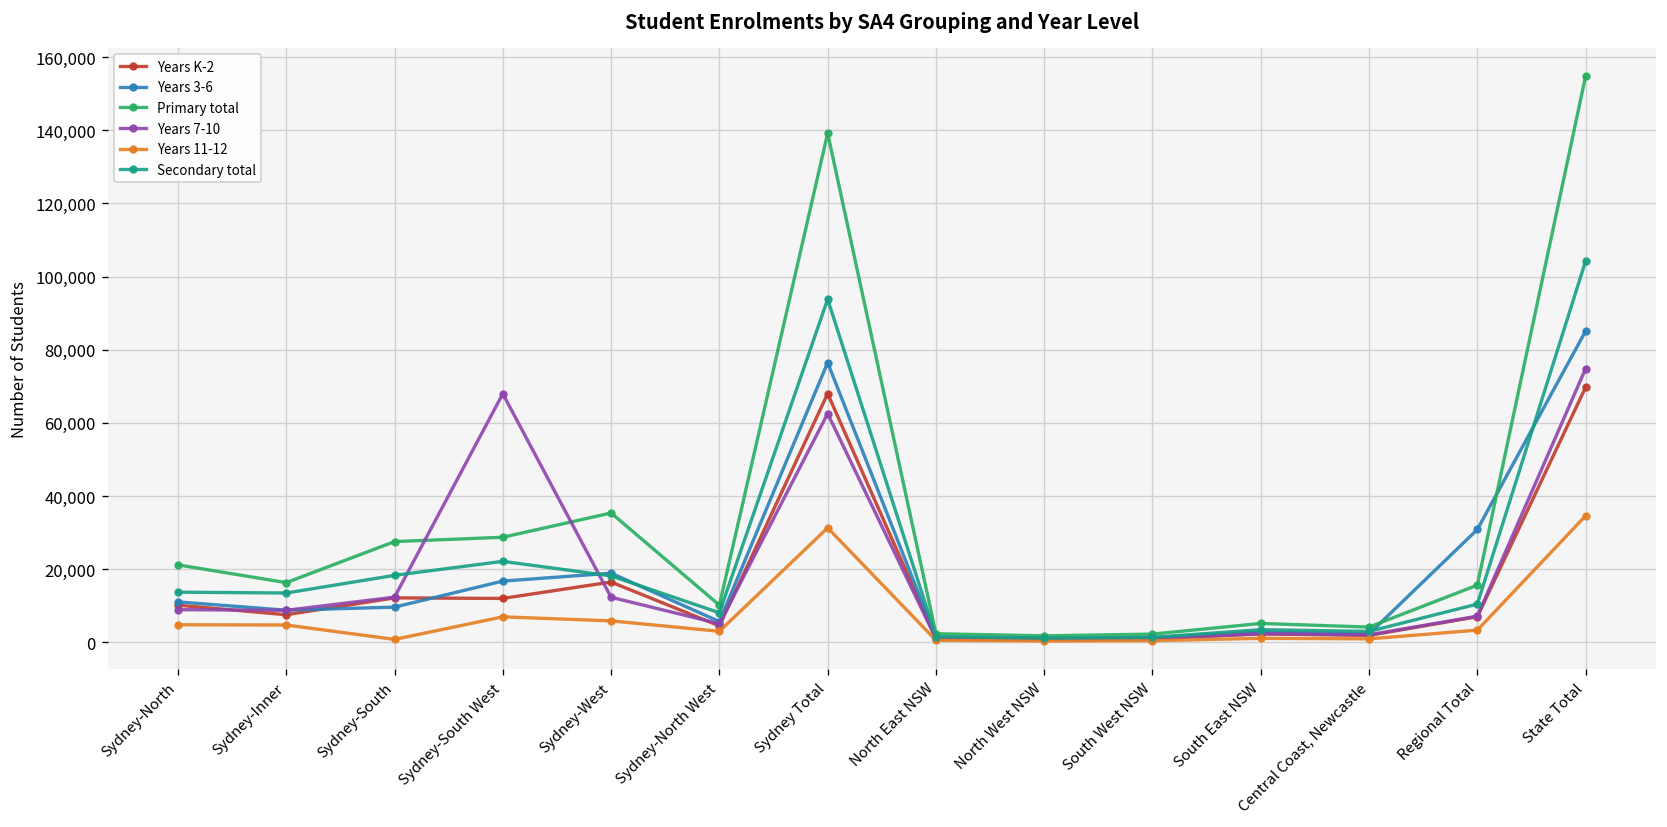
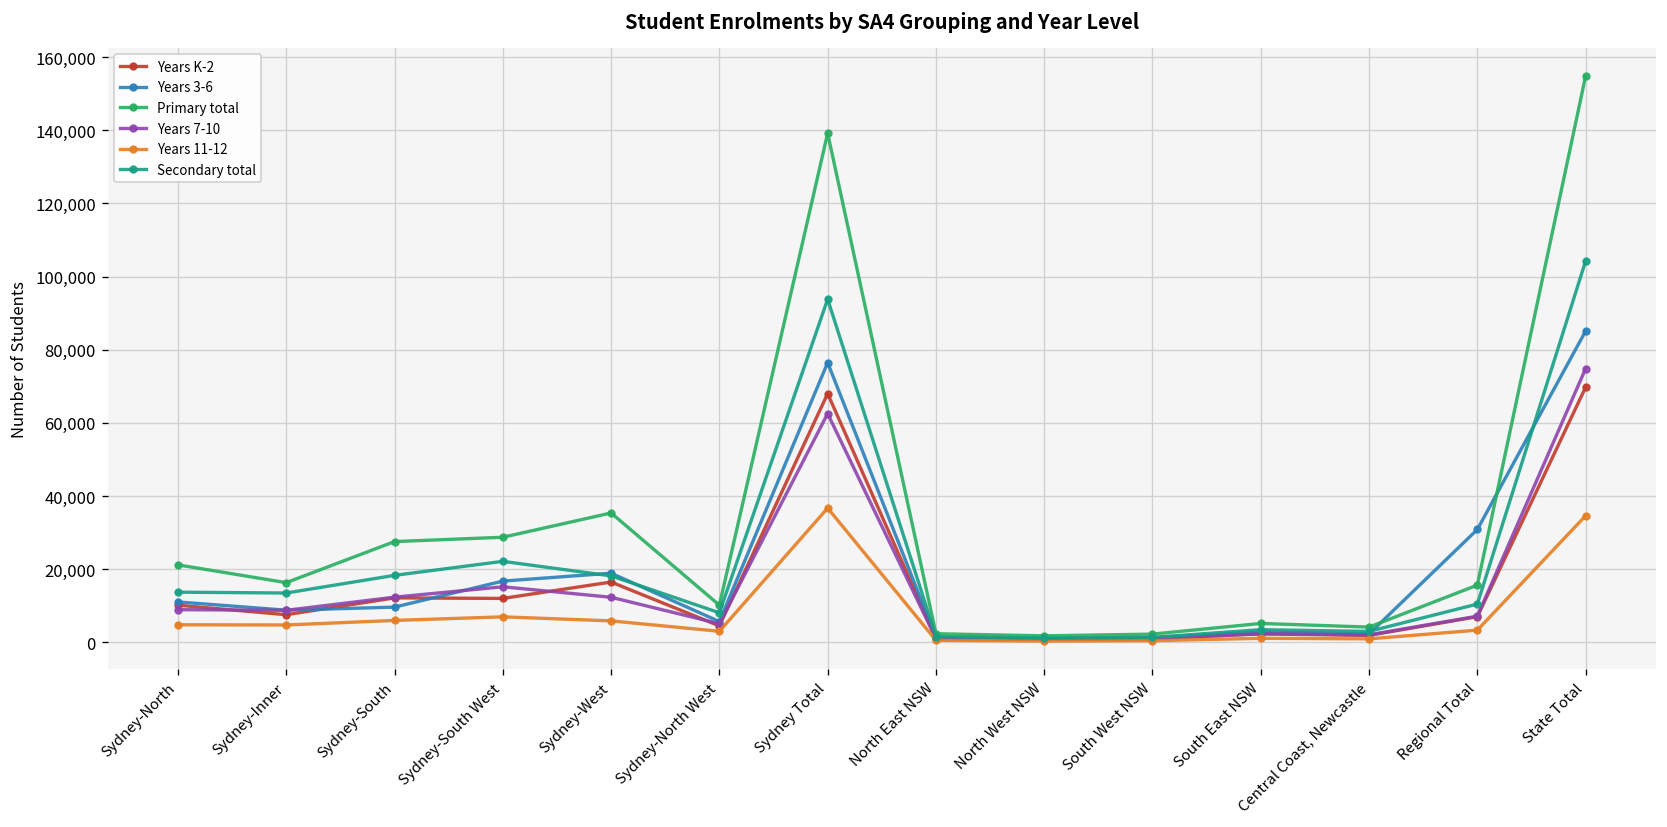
Years 11-12, Sydney-South: 1,000 -> 6,000
Years 7-10, Sydney-South West: 68,000 -> 15,000
Years 11-12, Sydney Total: 31,000 -> 37,000
